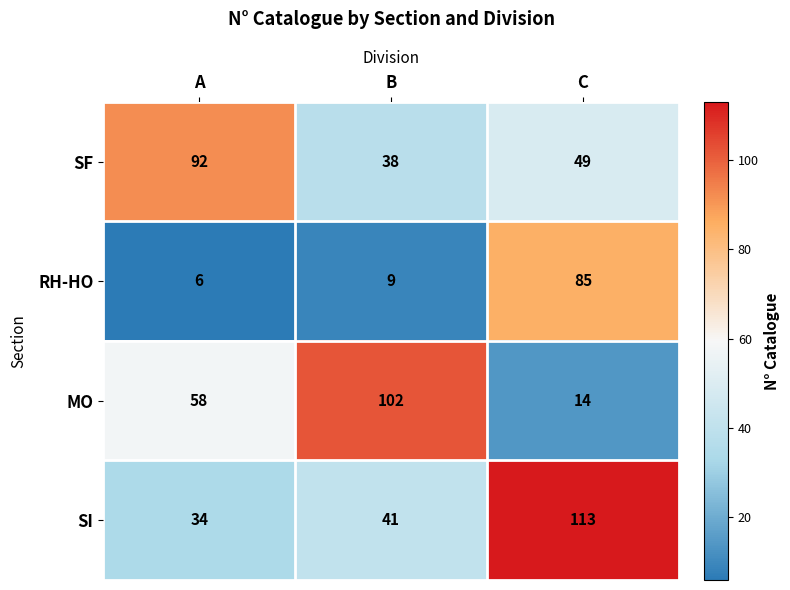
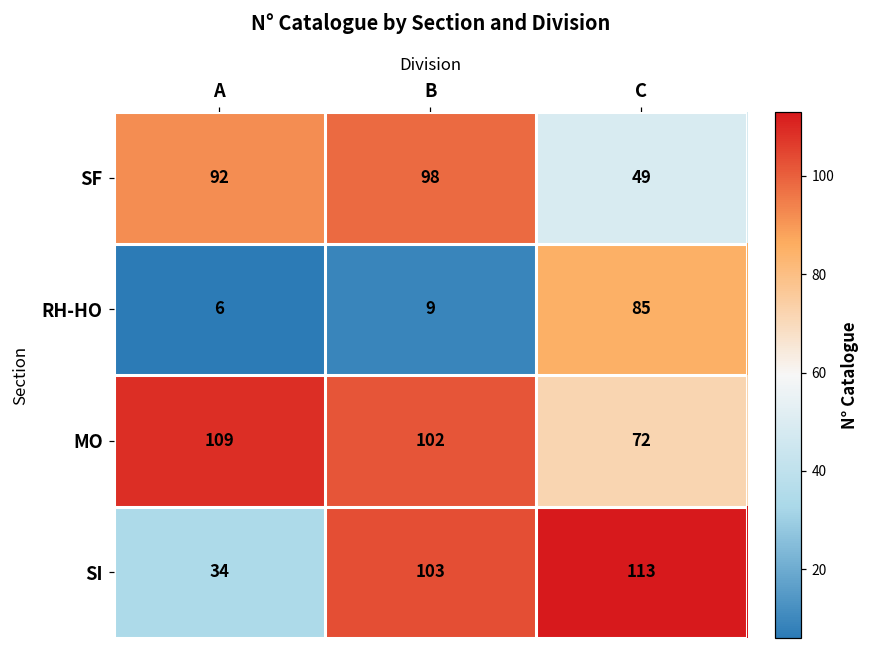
SF, B: 38 -> 98
MO, A: 58 -> 109
MO, C: 14 -> 72
SI, B: 41 -> 103
